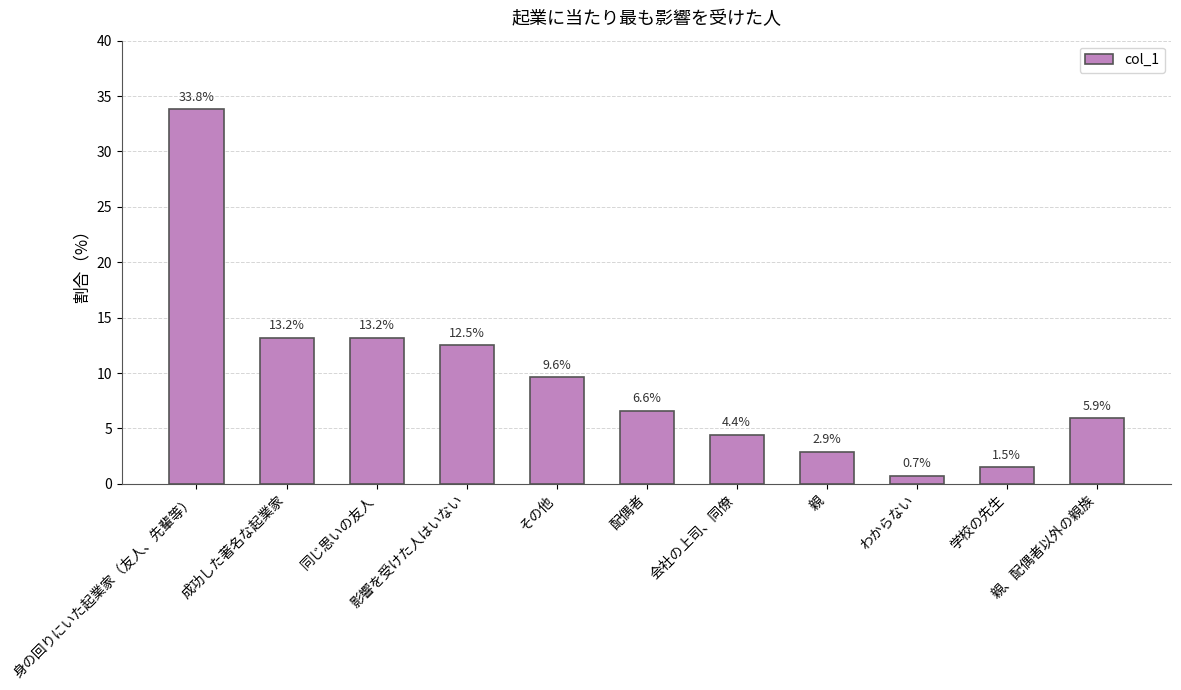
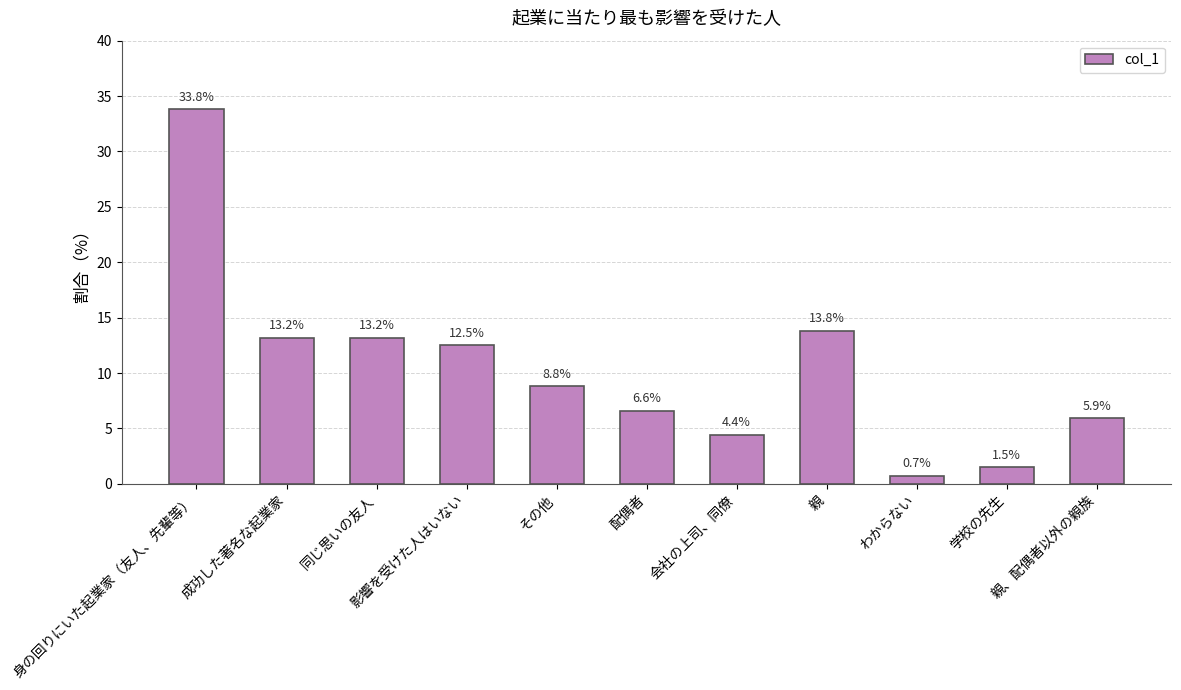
その他: 9.6% -> 8.8%
親: 2.9% -> 13.8%
